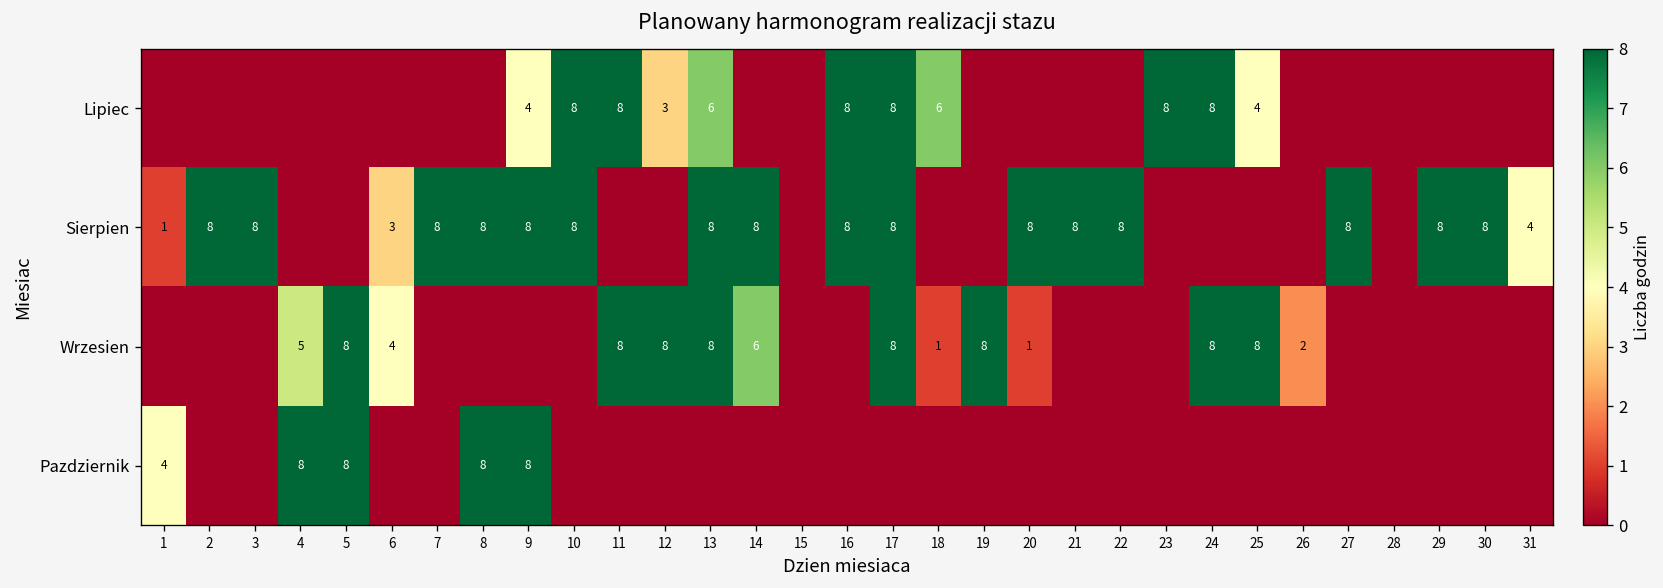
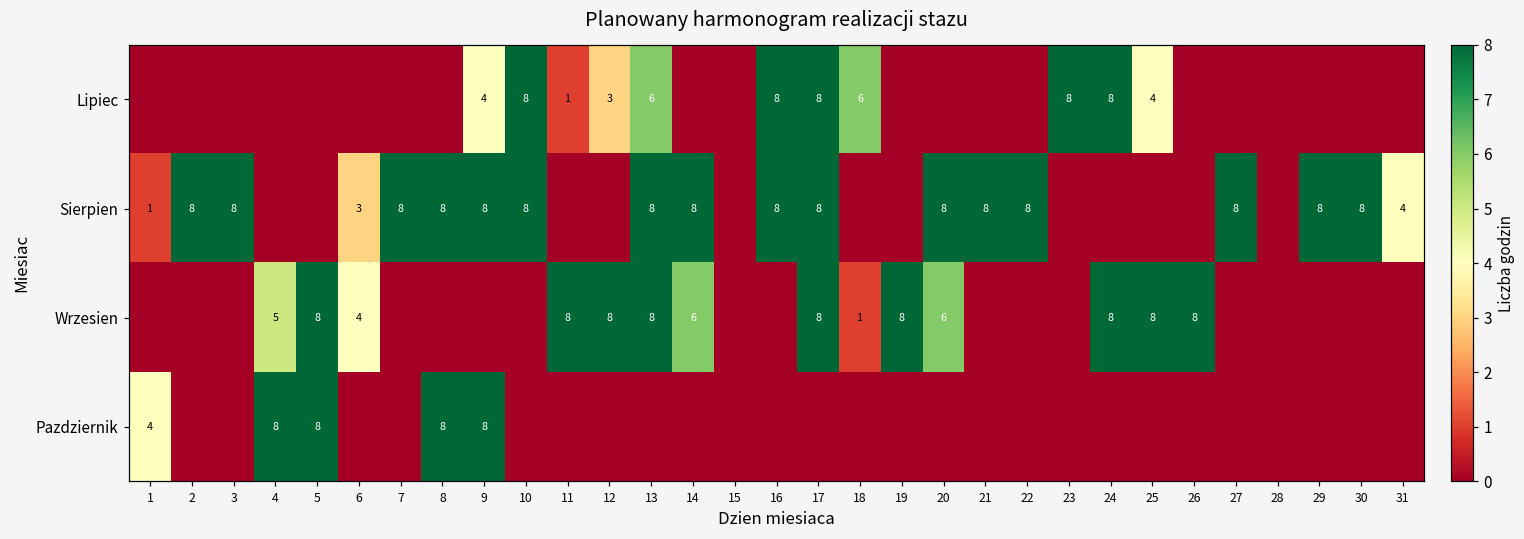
Lipiec, 11: 8 -> 1
Wrzesien, 20: 1 -> 6
Wrzesien, 26: 2 -> 8
